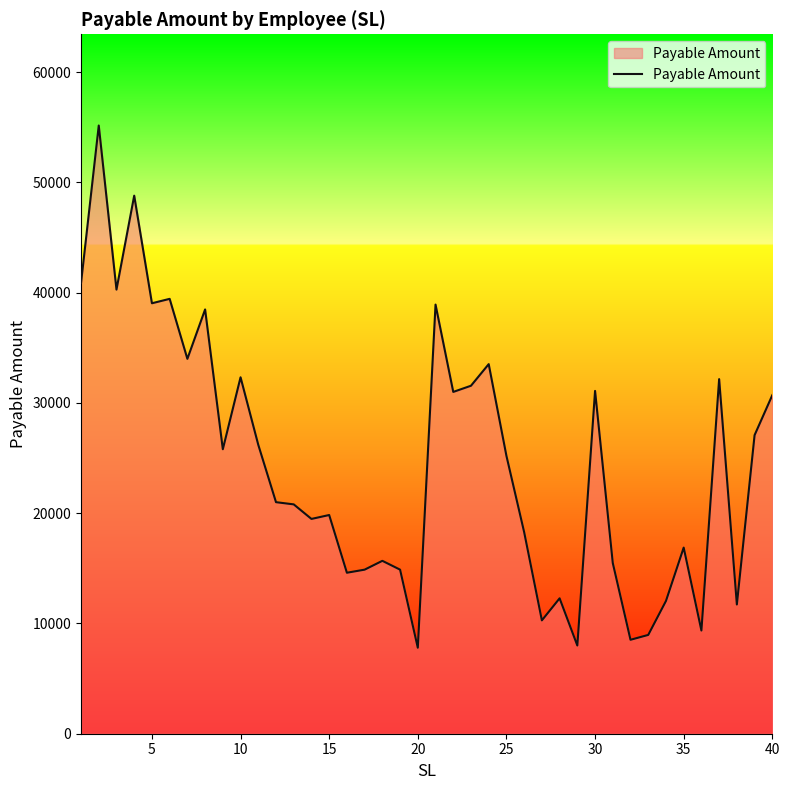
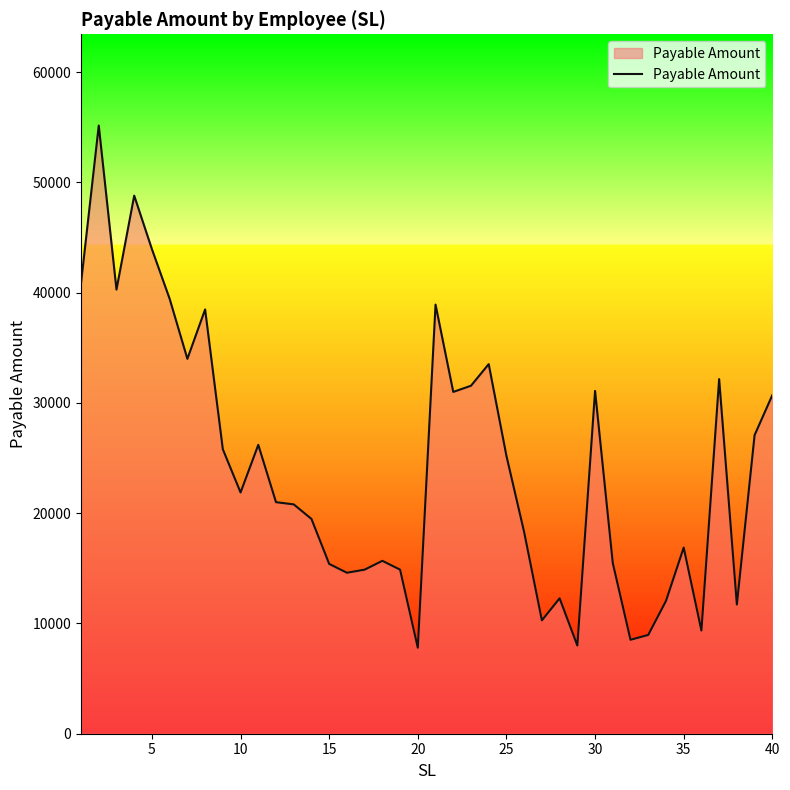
5: 39000 -> 43900
10: 32300 -> 21900
15: 19800 -> 15400
